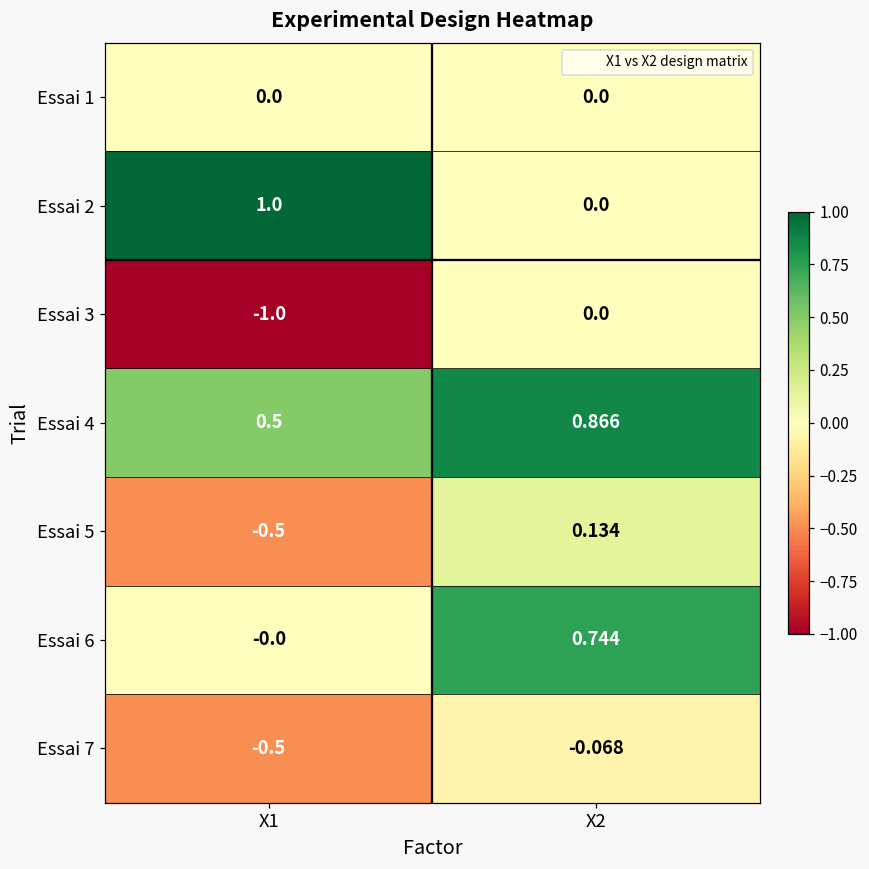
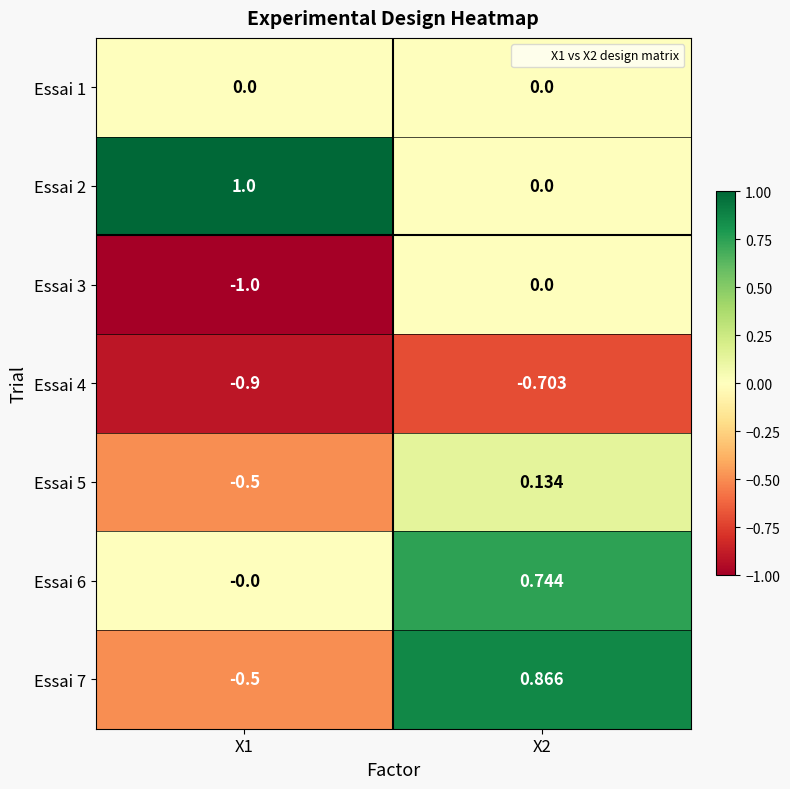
Essai 4, X1: 0.5 -> -0.9
Essai 4, X2: 0.866 -> -0.703
Essai 7, X2: -0.068 -> 0.866
